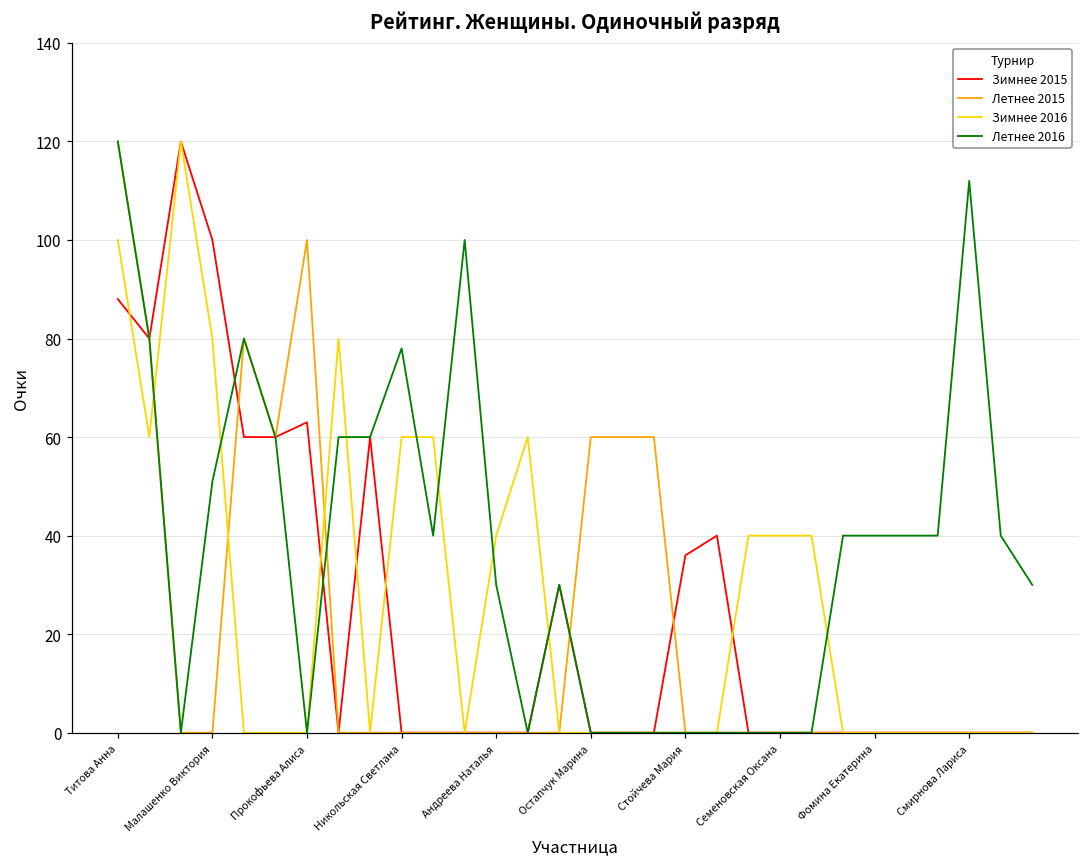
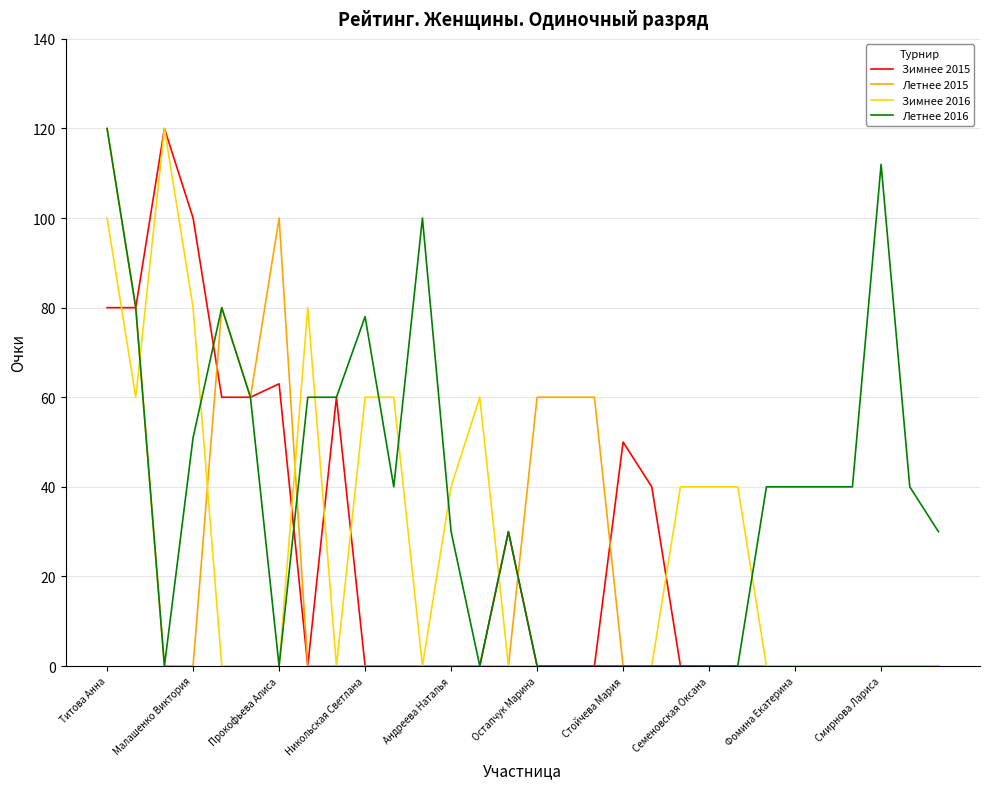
Зимнее 2015, Титова Анна: 88 -> 80
Зимнее 2015, Стойчева Мария: 36 -> 50
